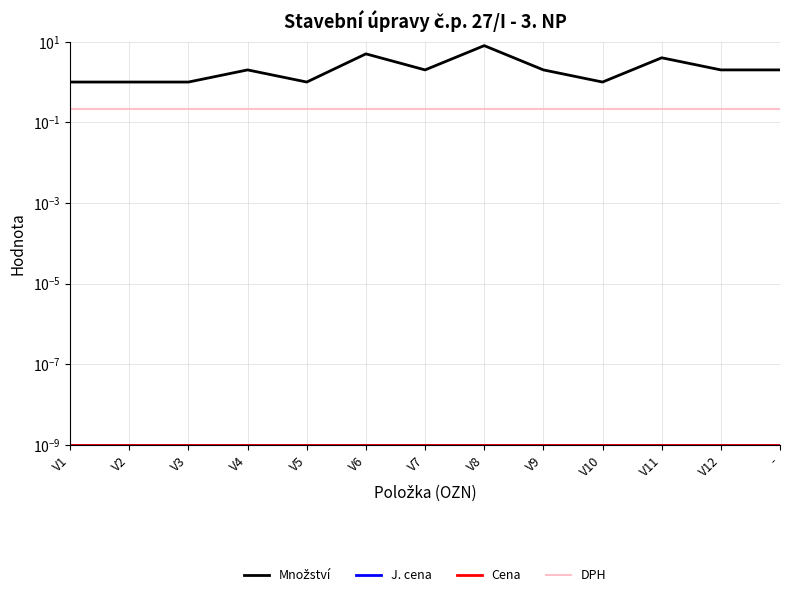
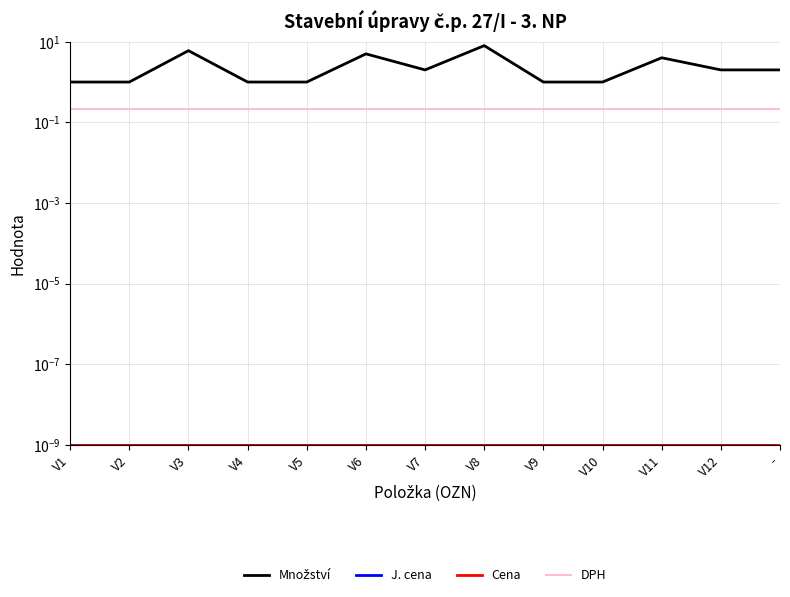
Množství, V3: 1 -> 6
Množství, V4: 2 -> 1
Množství, V9: 2 -> 1
